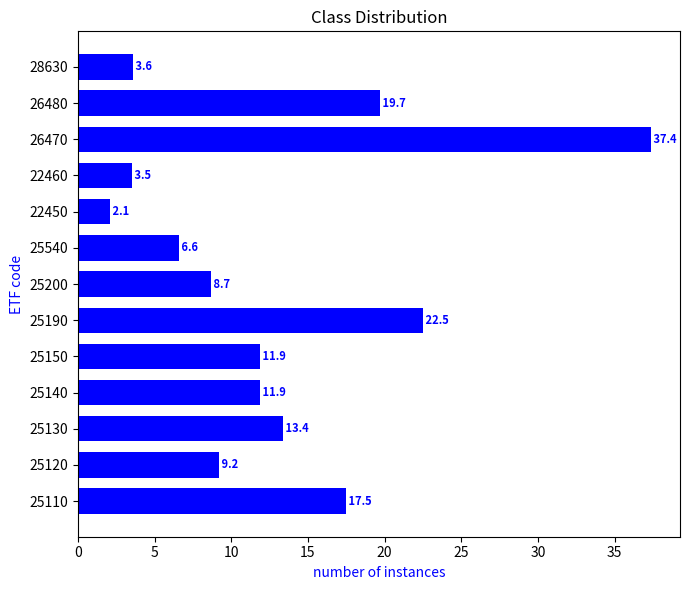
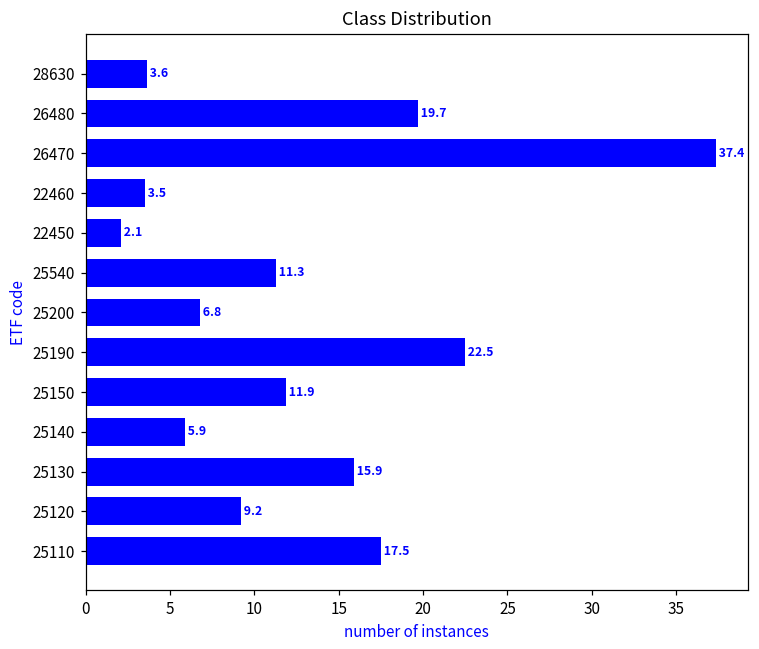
25540: 6.6 -> 11.3
25200: 8.7 -> 6.8
25140: 11.9 -> 5.9
25130: 13.4 -> 15.9
